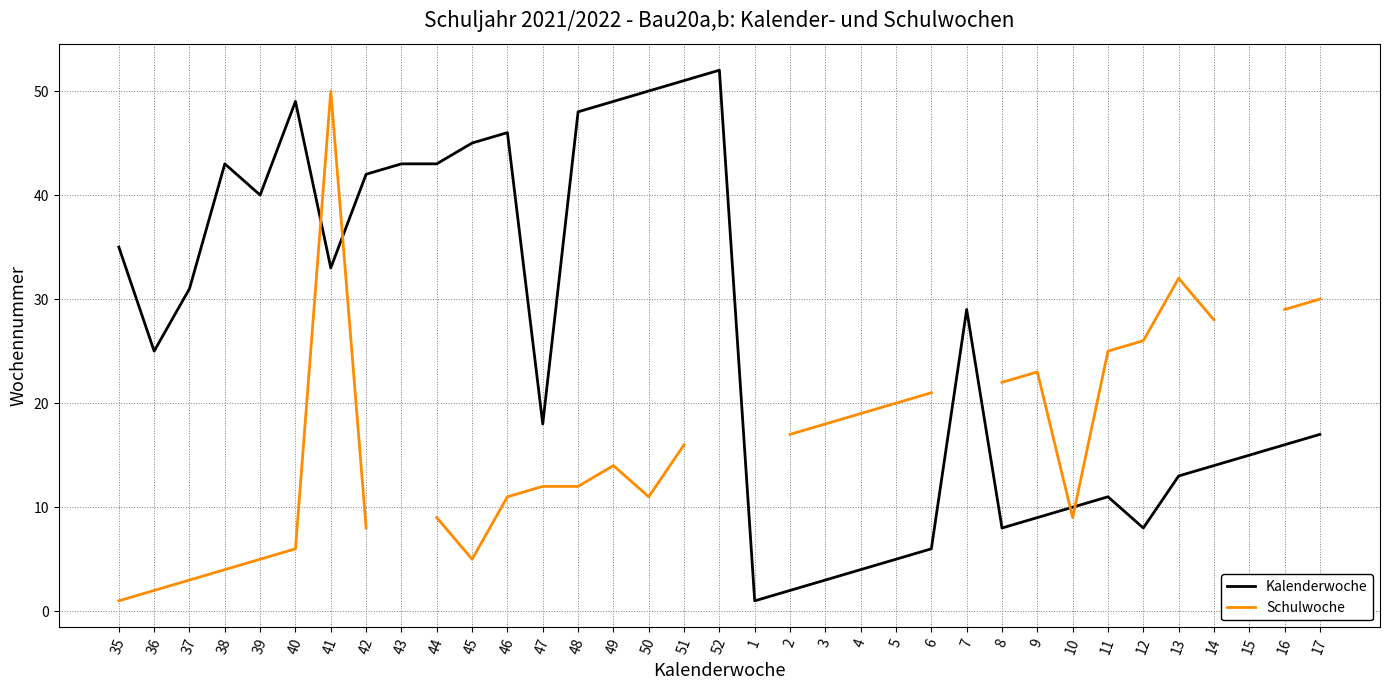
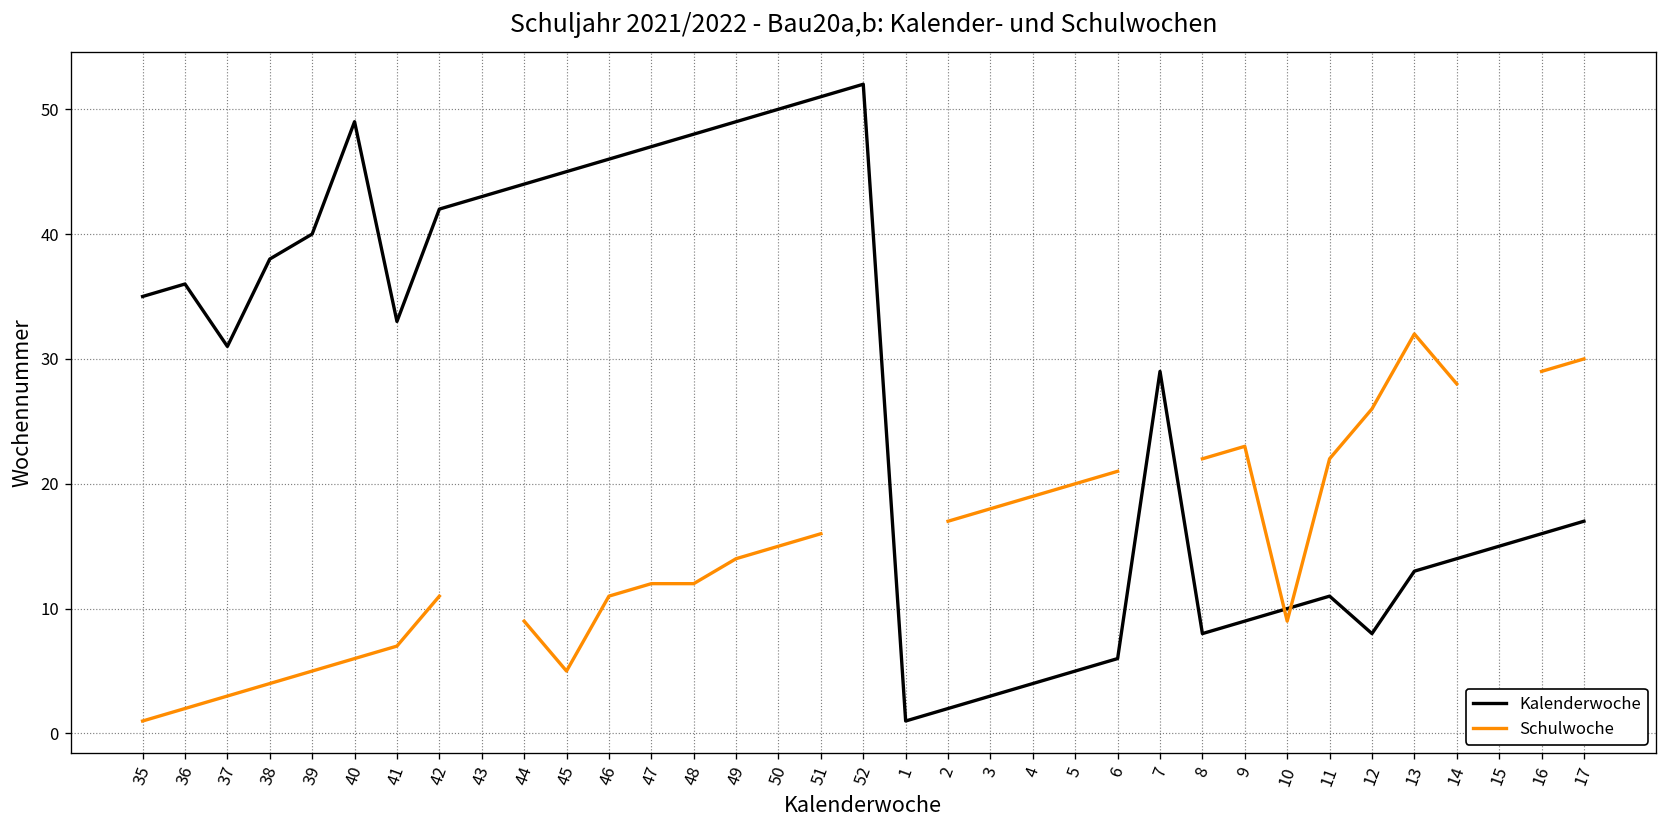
Kalenderwoche, 36: 25 -> 36
Kalenderwoche, 38: 43 -> 38
Schulwoche, 41: 50 -> 7
Schulwoche, 42: 8 -> 11
Kalenderwoche, 44: 43 -> 44
Kalenderwoche, 47: 18 -> 47
Schulwoche, 50: 11 -> 15
Schulwoche, 11: 25 -> 22
